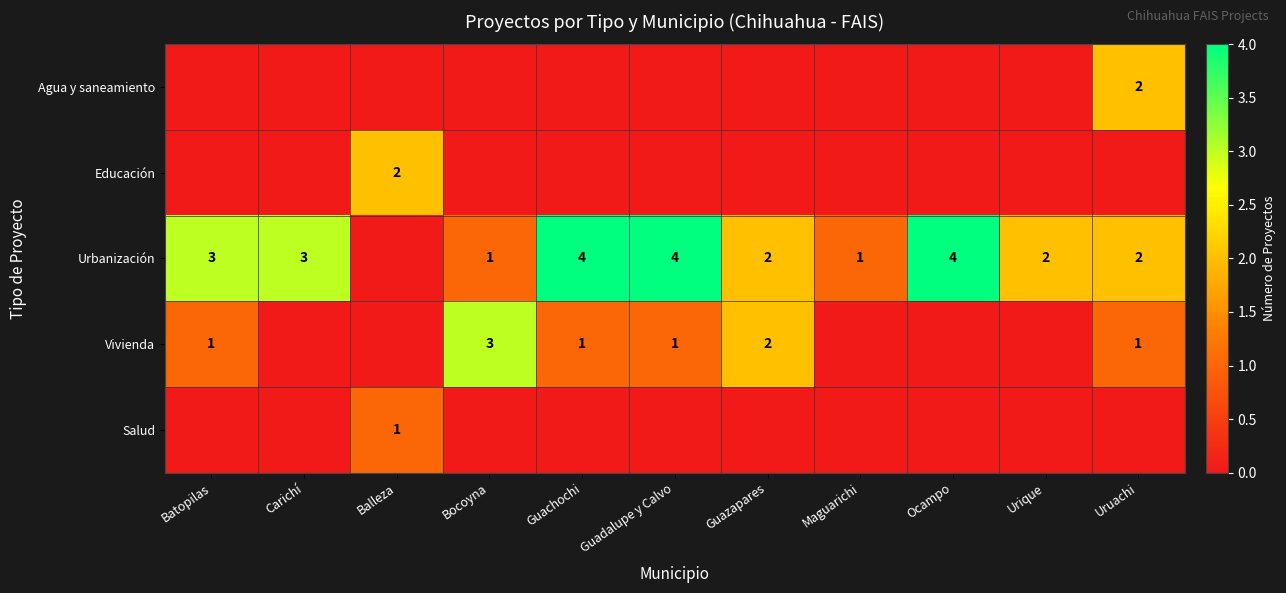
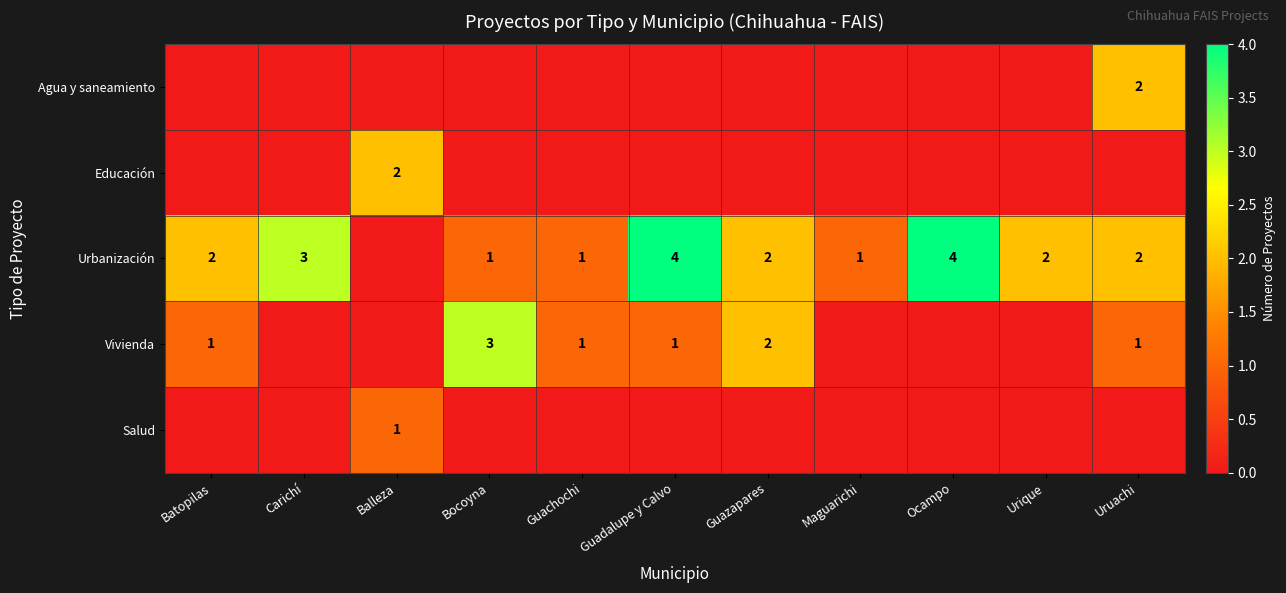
Urbanización, Batopilas: 3 -> 2
Urbanización, Guachochi: 4 -> 1
